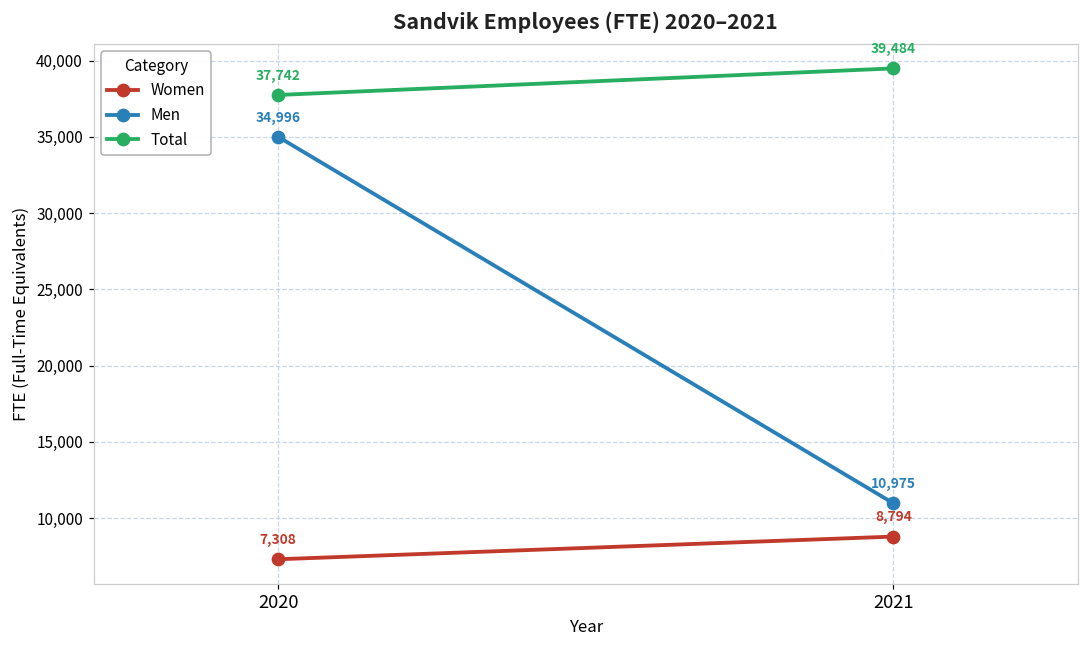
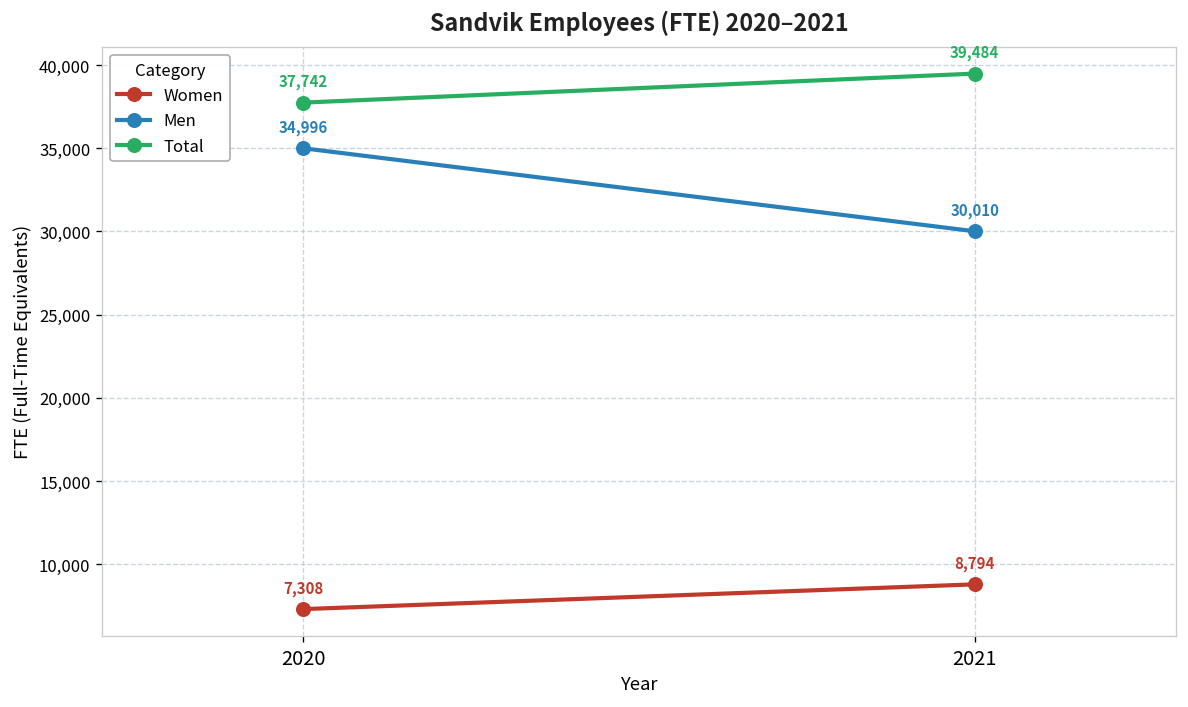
Men, 2021: 10,975 -> 30,010
